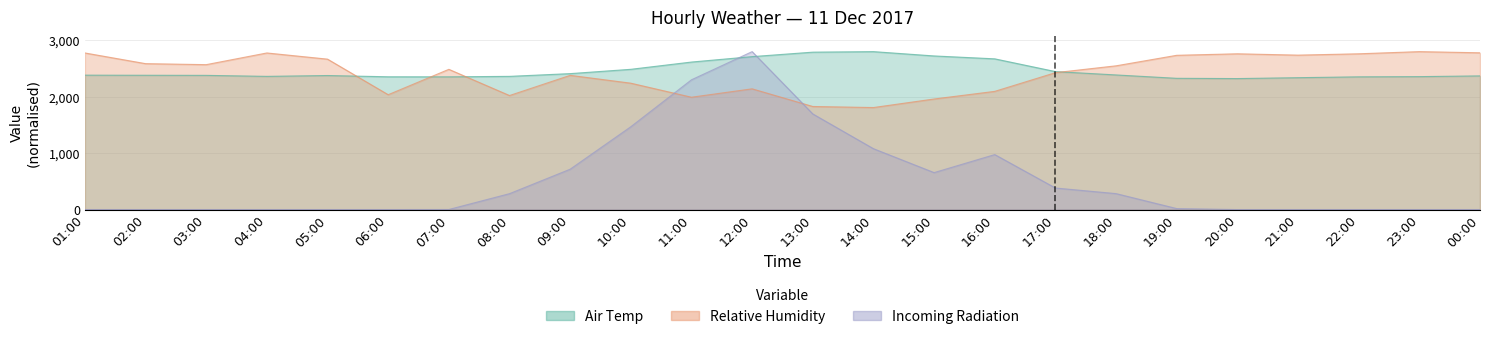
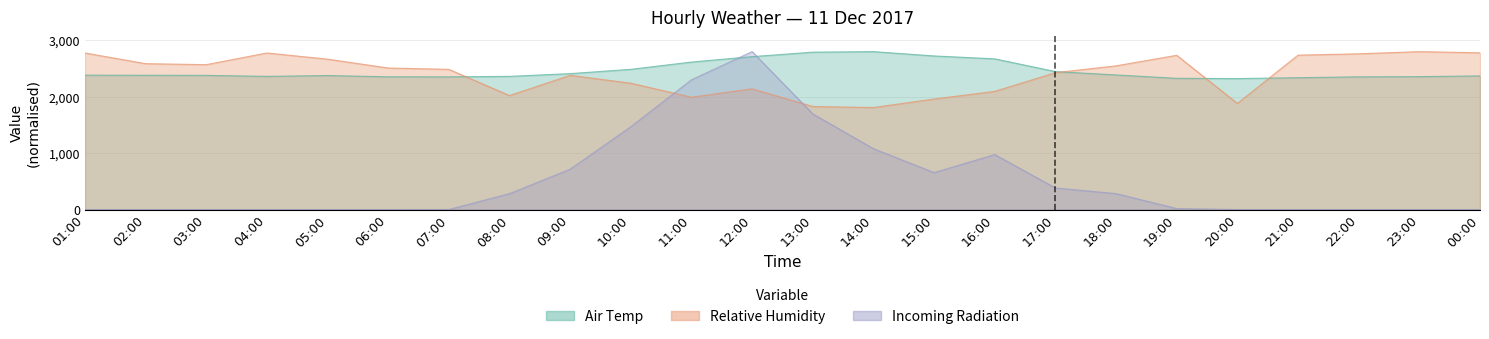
Relative Humidity, 06:00: 2,000 -> 2,500
Relative Humidity, 20:00: 2,800 -> 1,900
